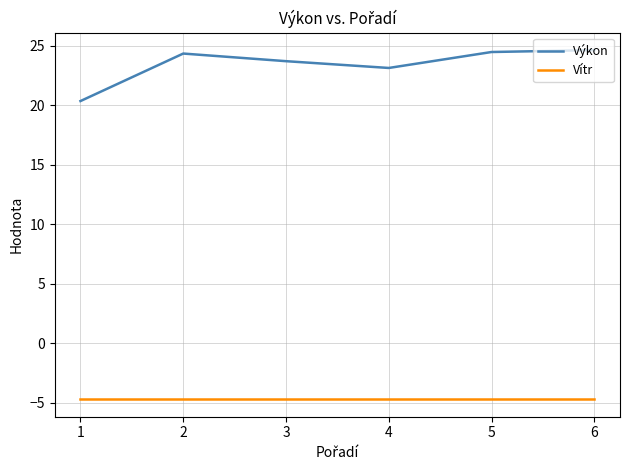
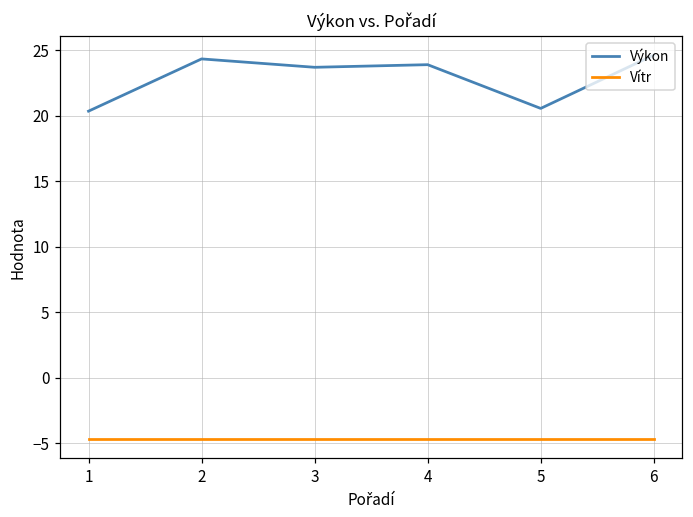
Výkon, 4: 23.1 -> 23.9
Výkon, 5: 24.5 -> 20.6
